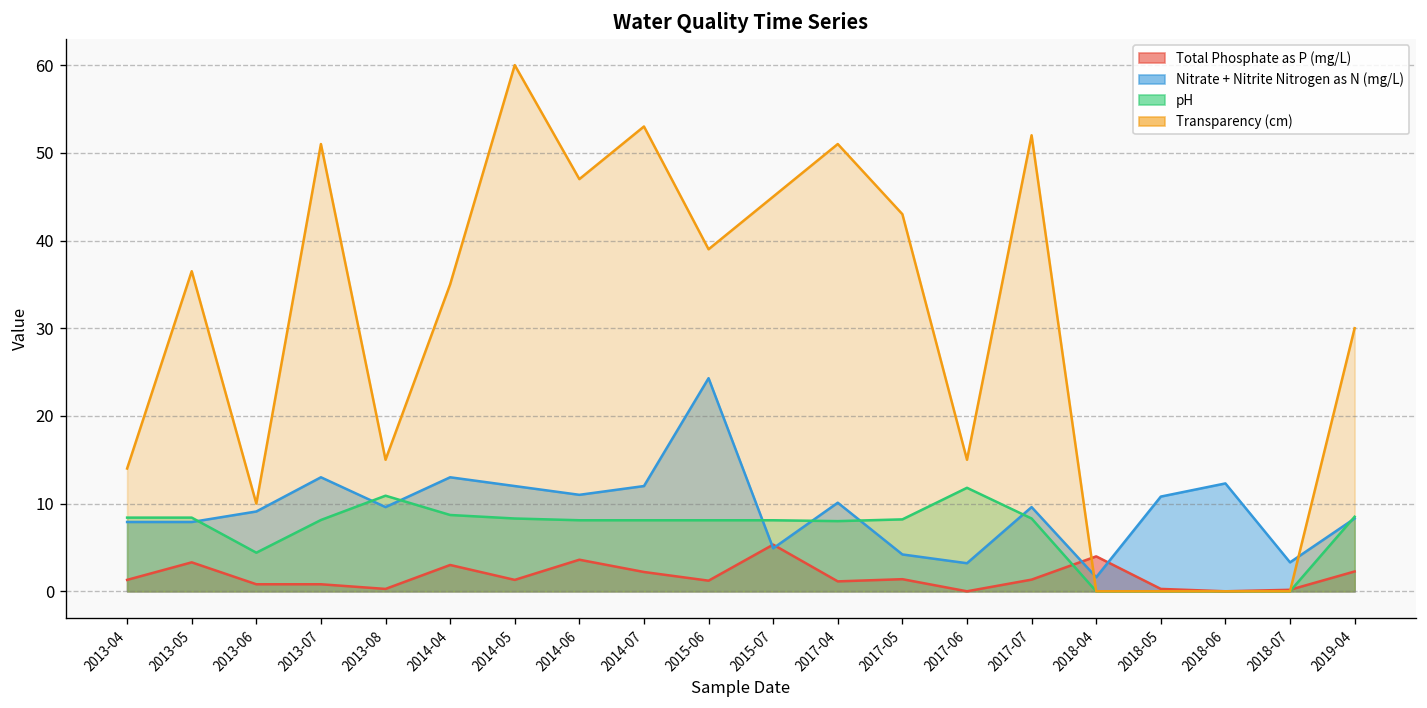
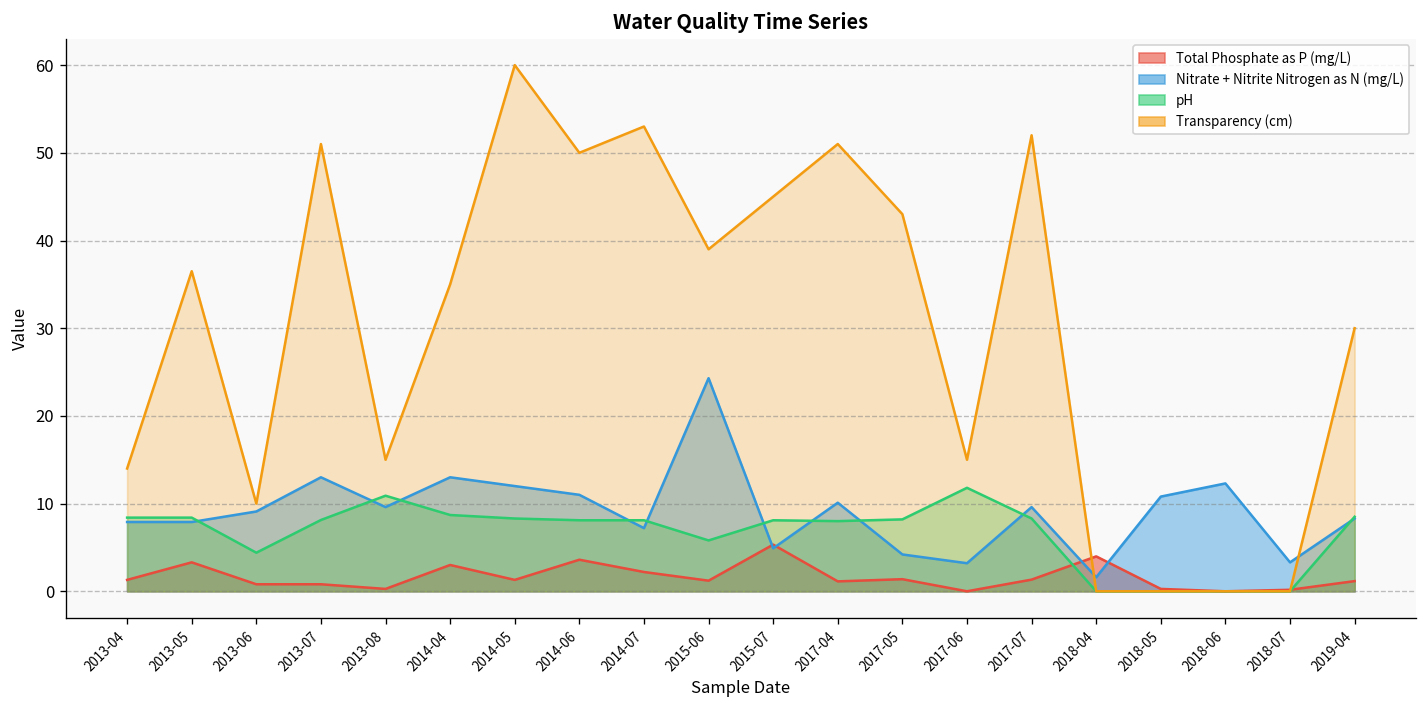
Transparency (cm), 2014-06: 47 -> 50
Nitrate + Nitrite Nitrogen as N (mg/L), 2014-07: 12 -> 7
pH, 2015-06: 8 -> 6
Total Phosphate as P (mg/L), 2019-04: 2 -> 1
